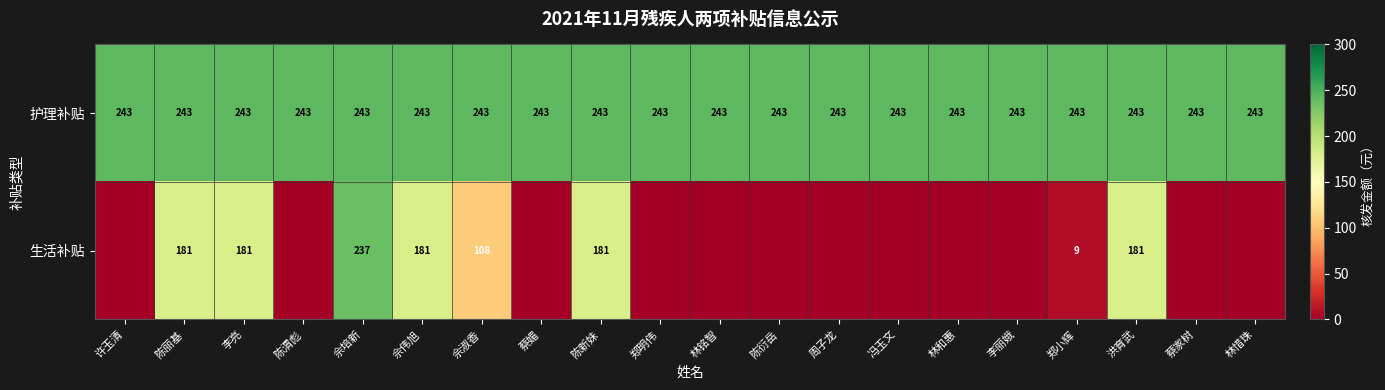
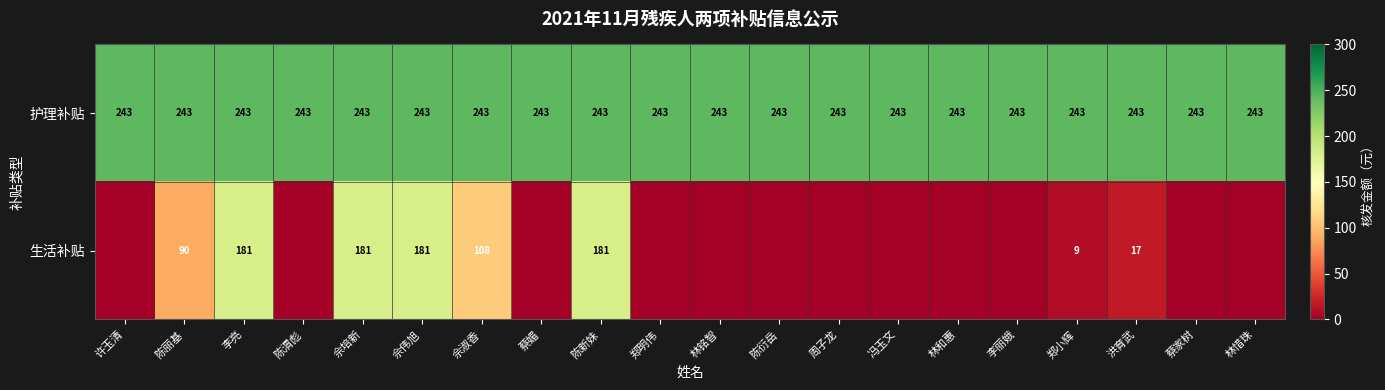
生活补贴, 陈丽基: 181 -> 90
生活补贴, 佘培新: 237 -> 181
生活补贴, 洪育武: 181 -> 17
